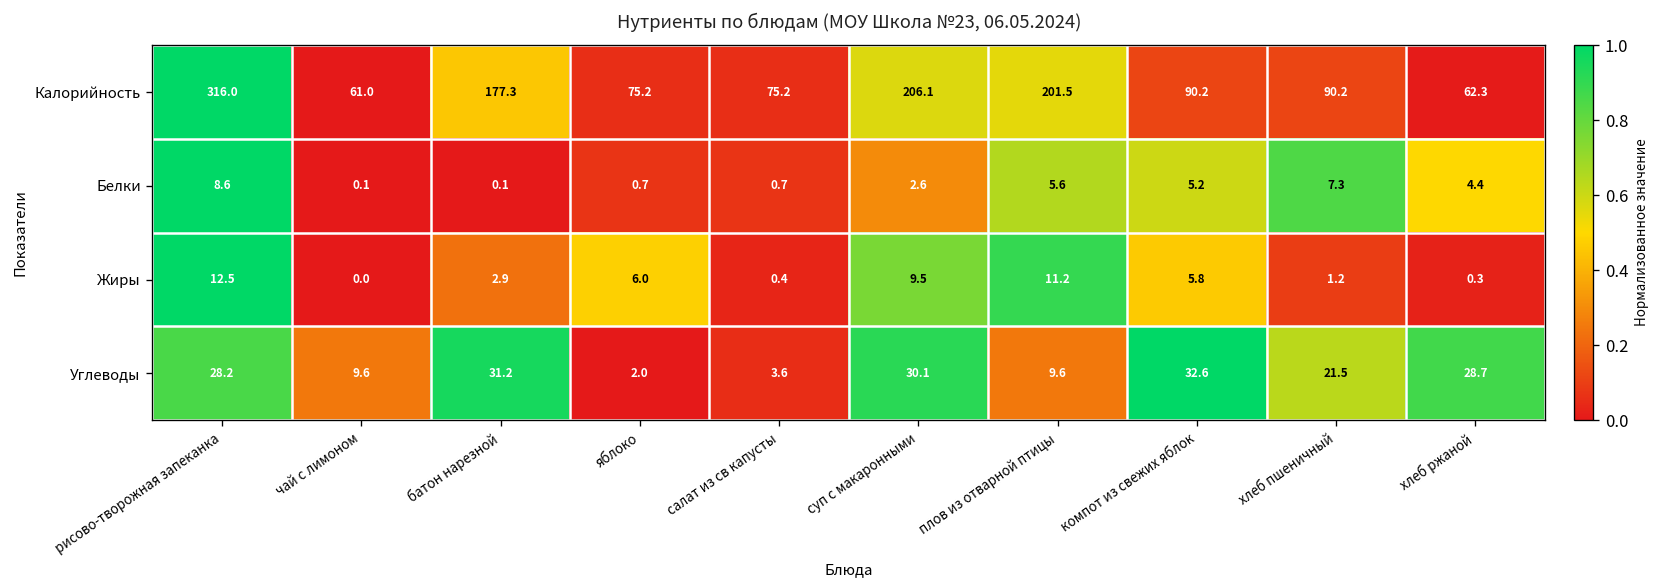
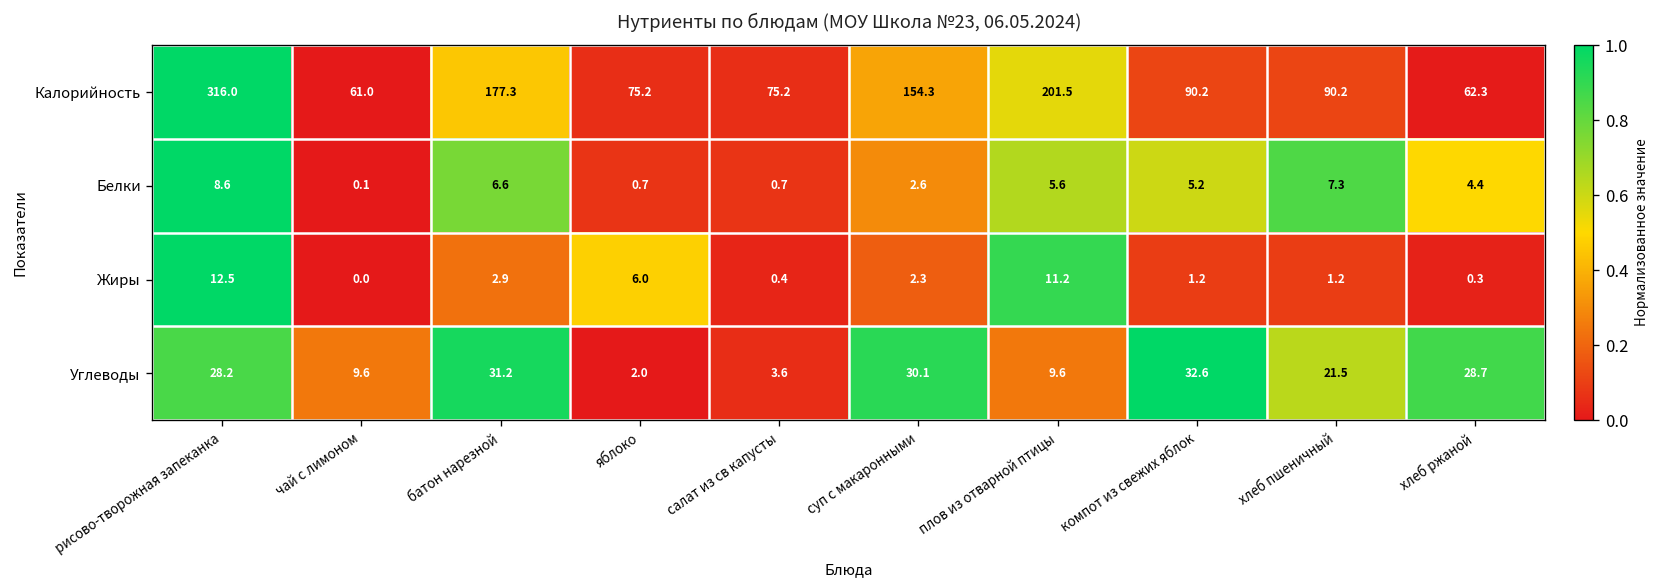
Калорийность, суп с макаронными: 206.1 -> 154.3
Белки, батон нарезной: 0.1 -> 6.6
Жиры, суп с макаронными: 9.5 -> 2.3
Жиры, компот из свежих яблок: 5.8 -> 1.2
